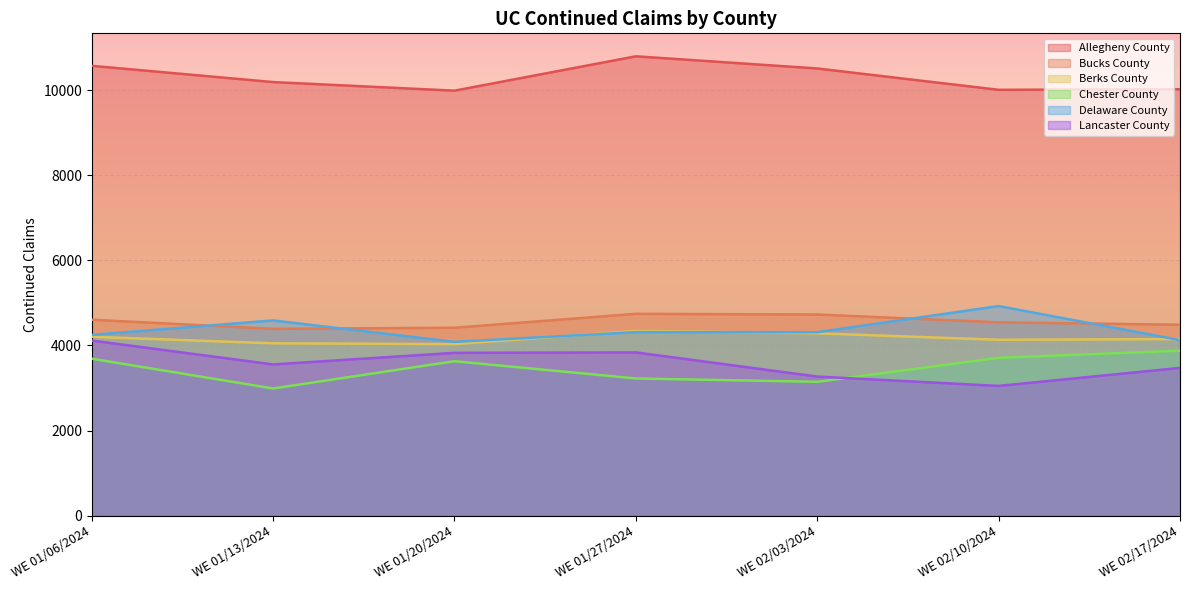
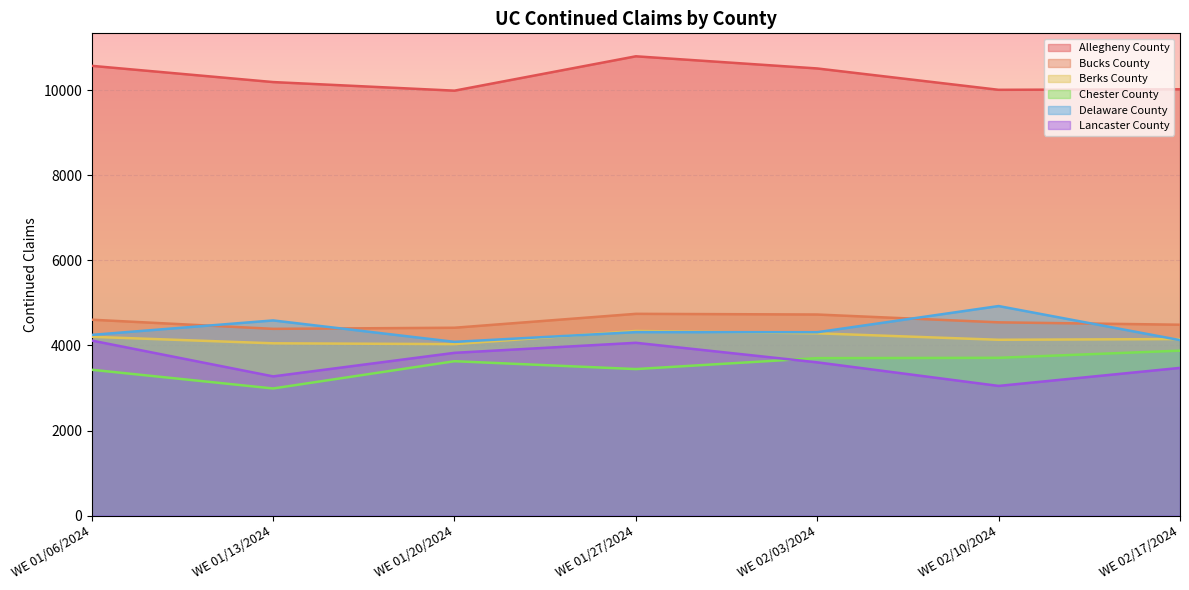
Chester County, WE 01/06/2024: 3700 -> 3400
Lancaster County, WE 01/13/2024: 3600 -> 3300
Chester County, WE 01/27/2024: 3200 -> 3400
Lancaster County, WE 01/27/2024: 3800 -> 4100
Chester County, WE 02/03/2024: 3100 -> 3700
Lancaster County, WE 02/03/2024: 3300 -> 3600
